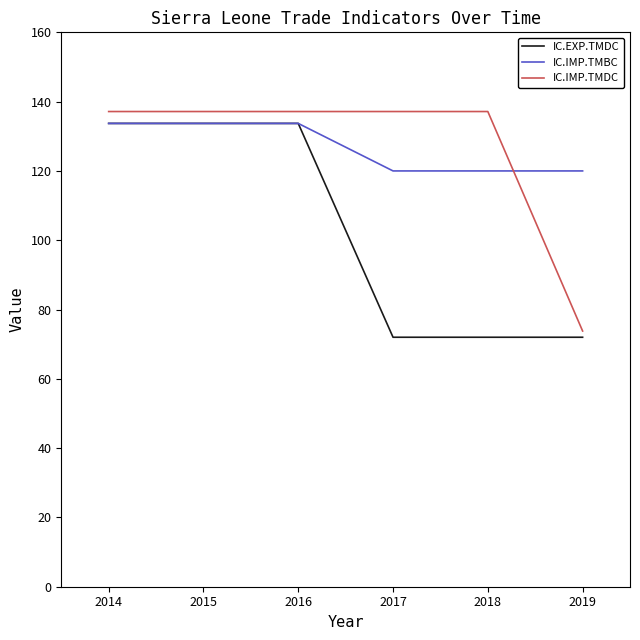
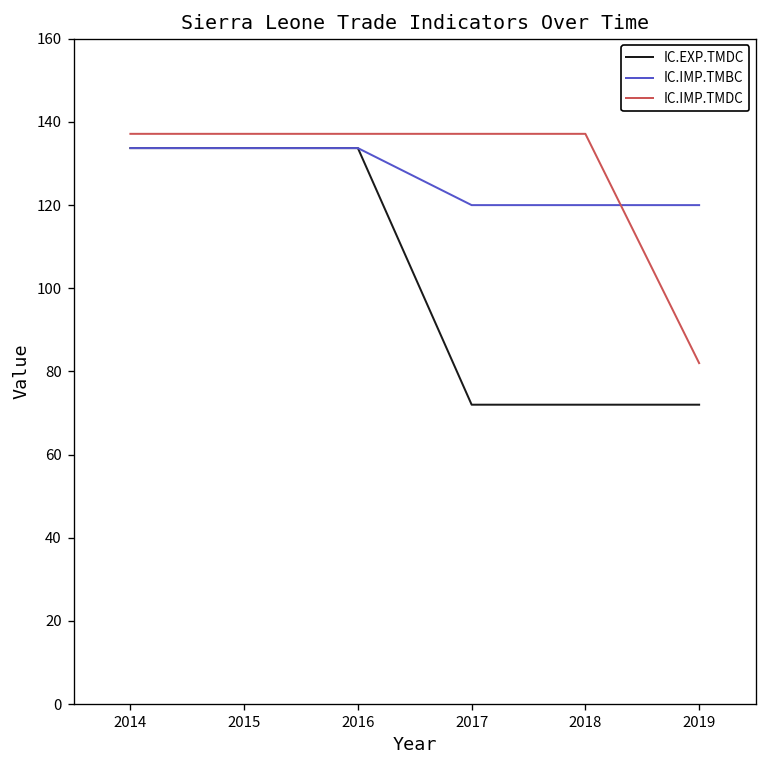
IC.IMP.TMDC, 2019: 74 -> 82
